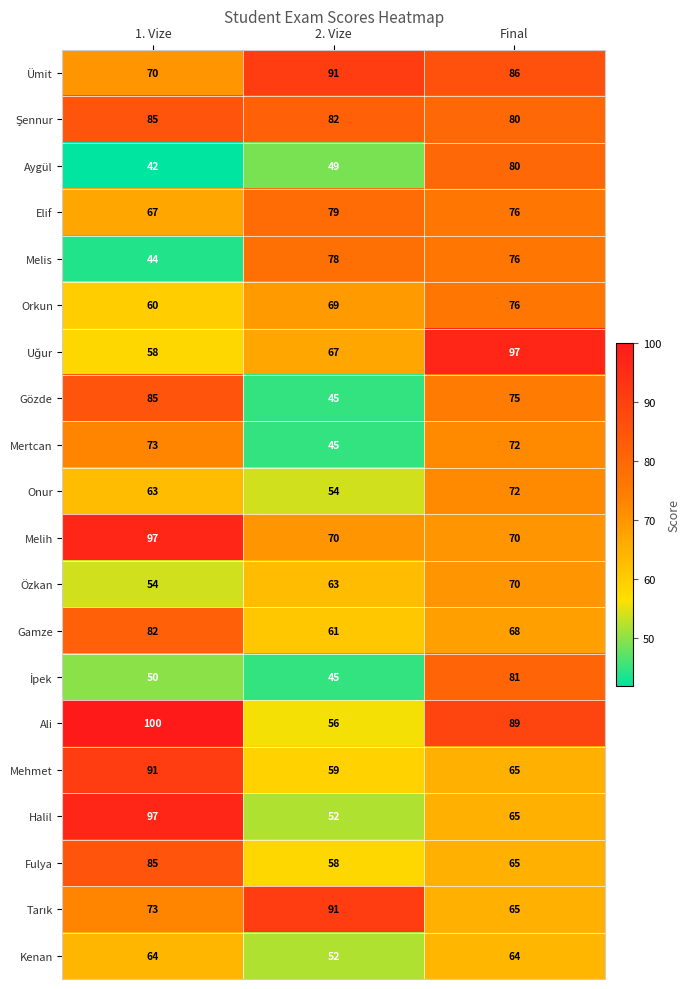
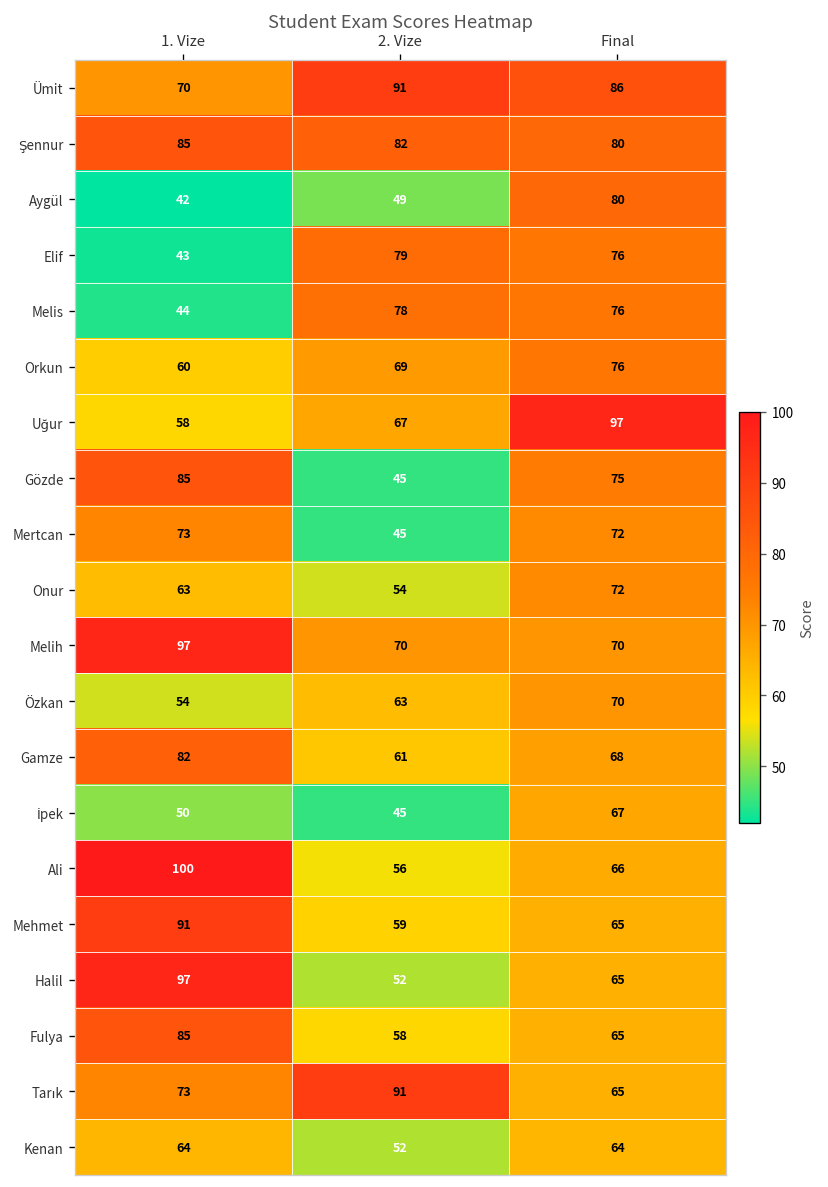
Elif, 1. Vize: 67 -> 43
İpek, Final: 81 -> 67
Ali, Final: 89 -> 66
